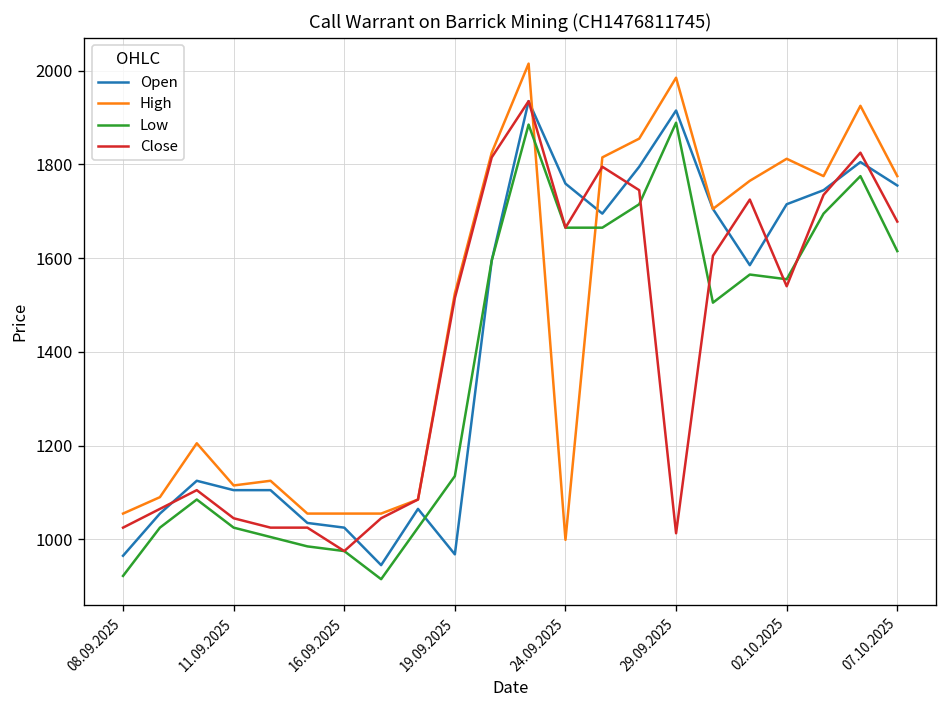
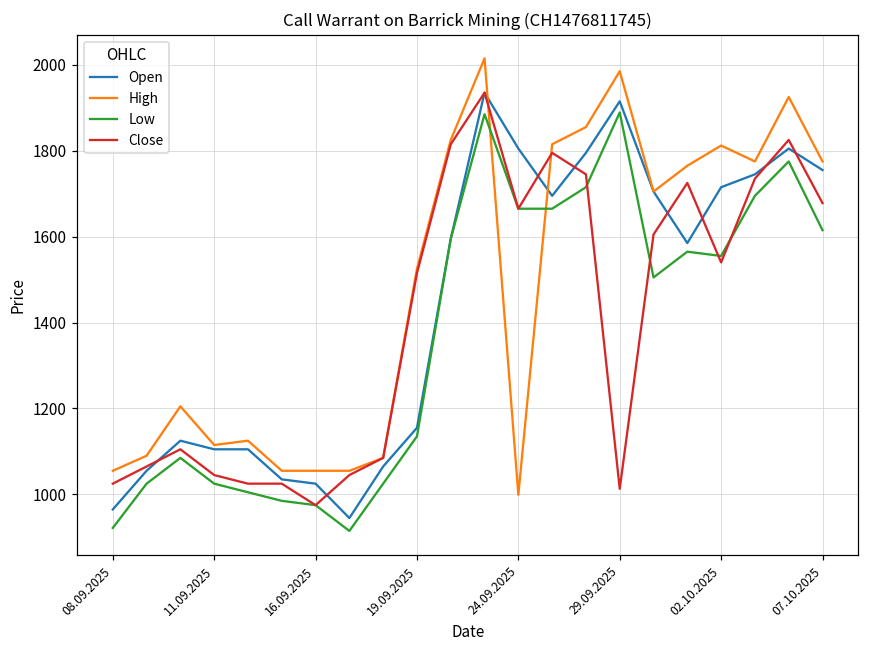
Open, 19.09.2025: 970 -> 1160
Open, 24.09.2025: 1760 -> 1810
